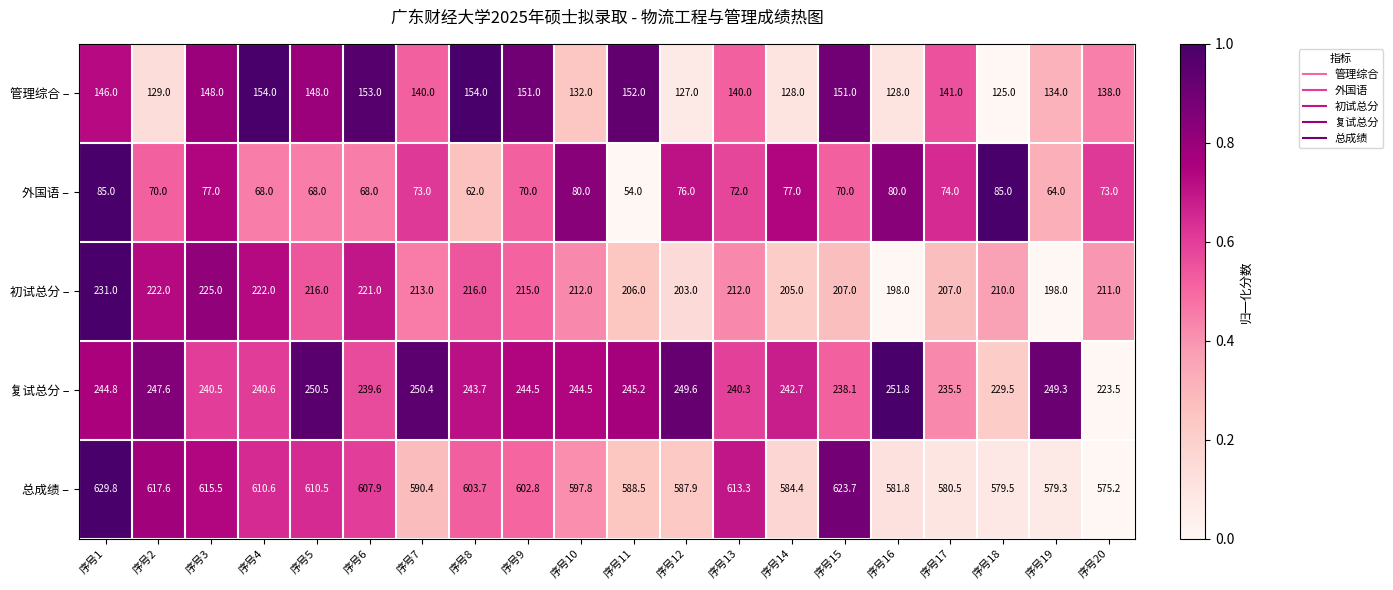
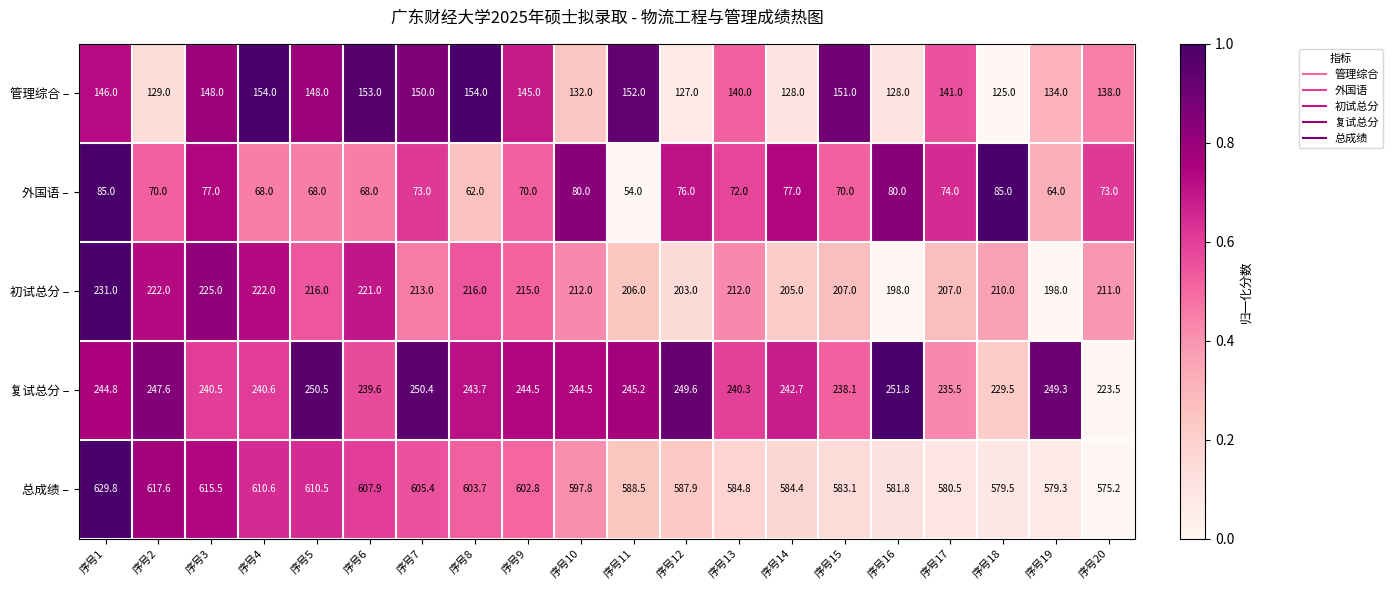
管理综合 –, 序号7: 140.0 -> 150.0
管理综合 –, 序号9: 151.0 -> 145.0
总成绩 –, 序号7: 590.4 -> 605.4
总成绩 –, 序号13: 613.3 -> 584.8
总成绩 –, 序号15: 623.7 -> 583.1
